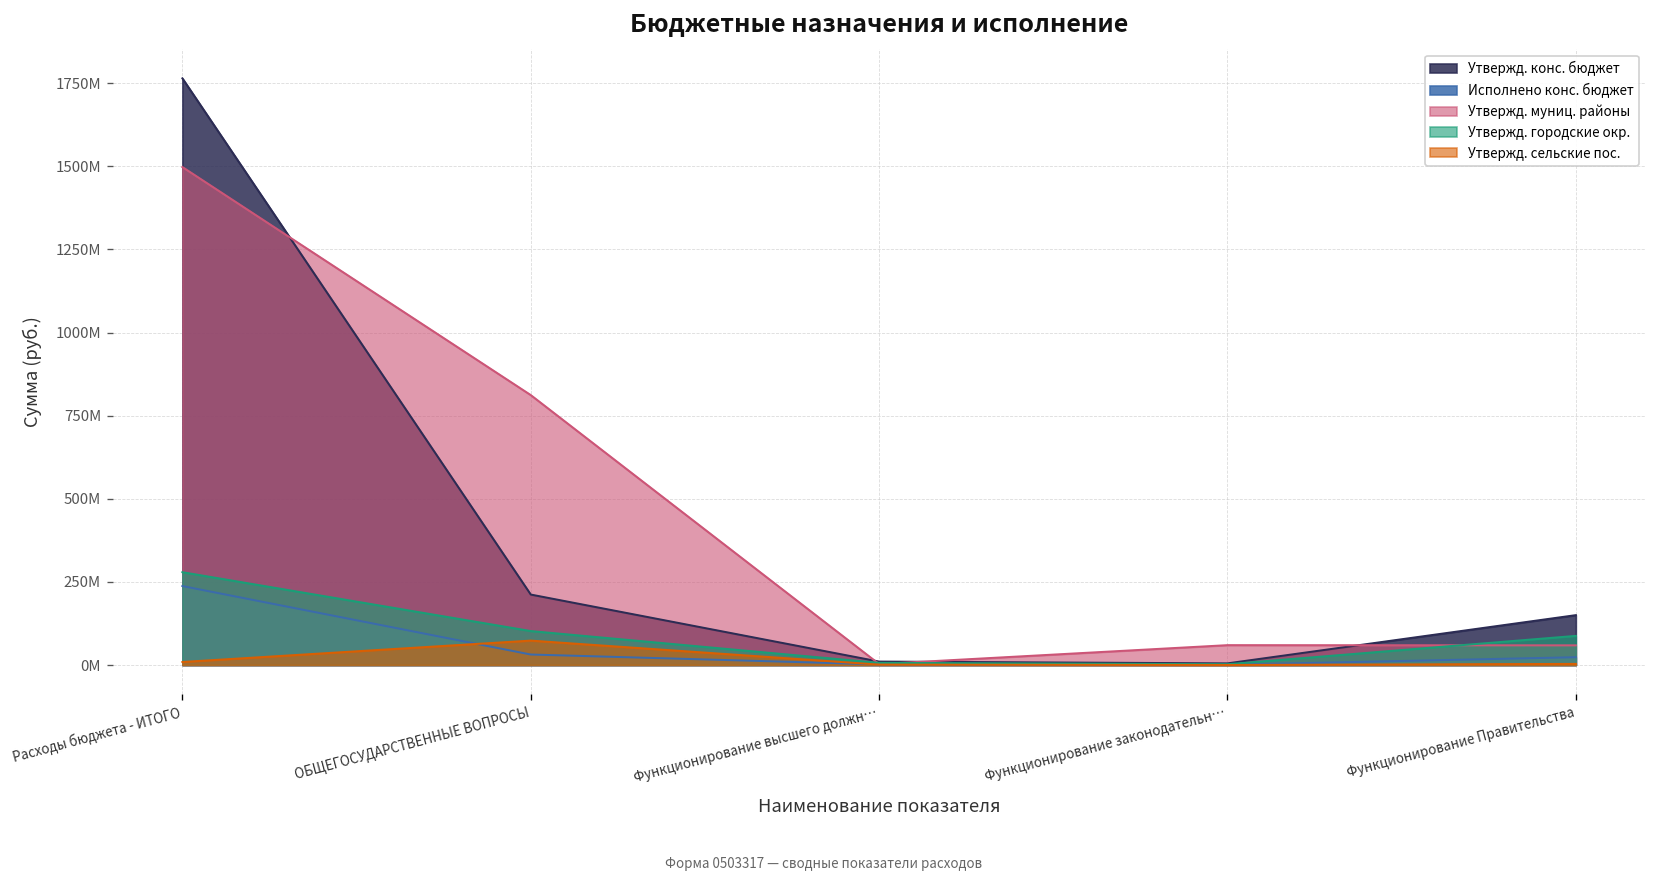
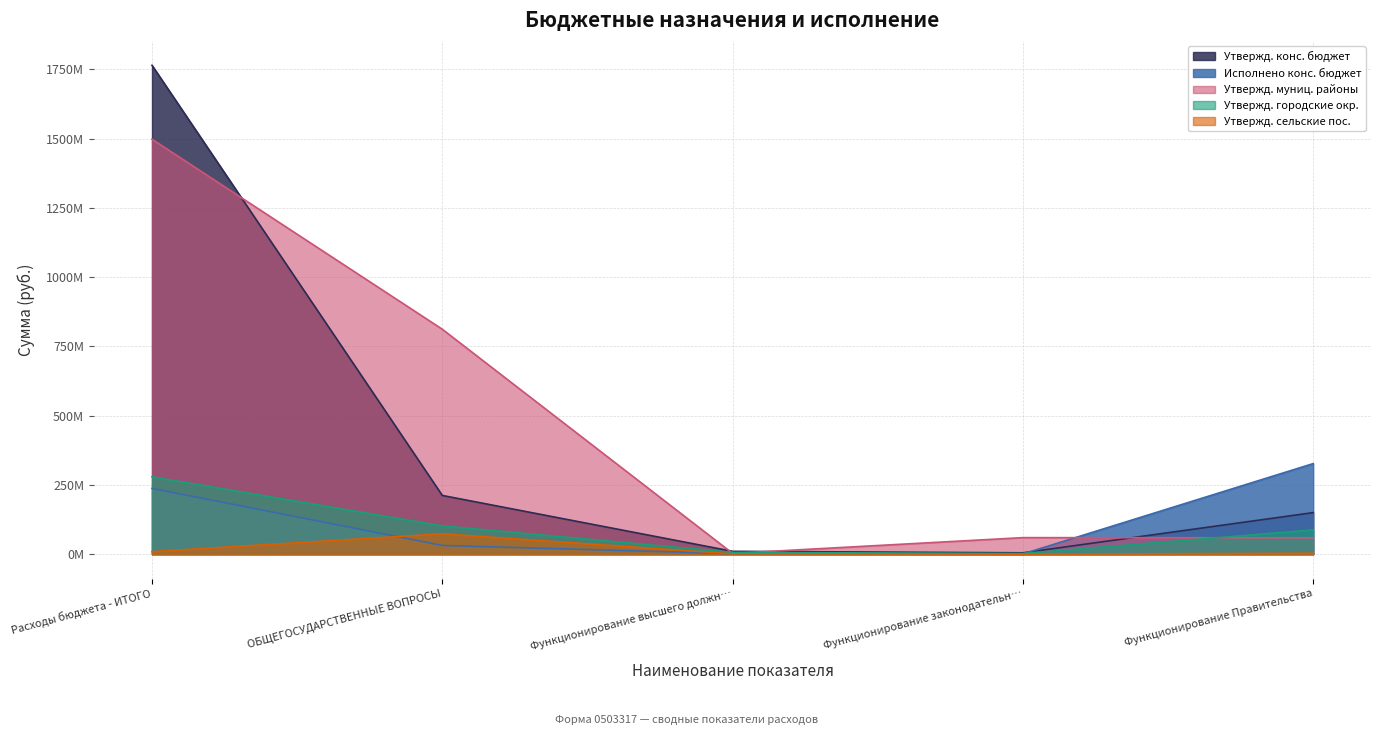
Исполнено конс. бюджет, Функционирование Правительства: 20000000 -> 330000000
